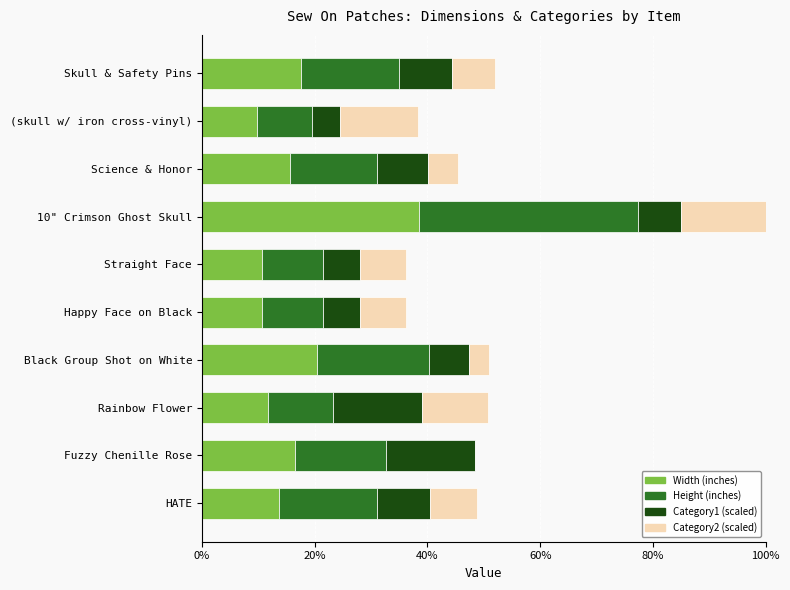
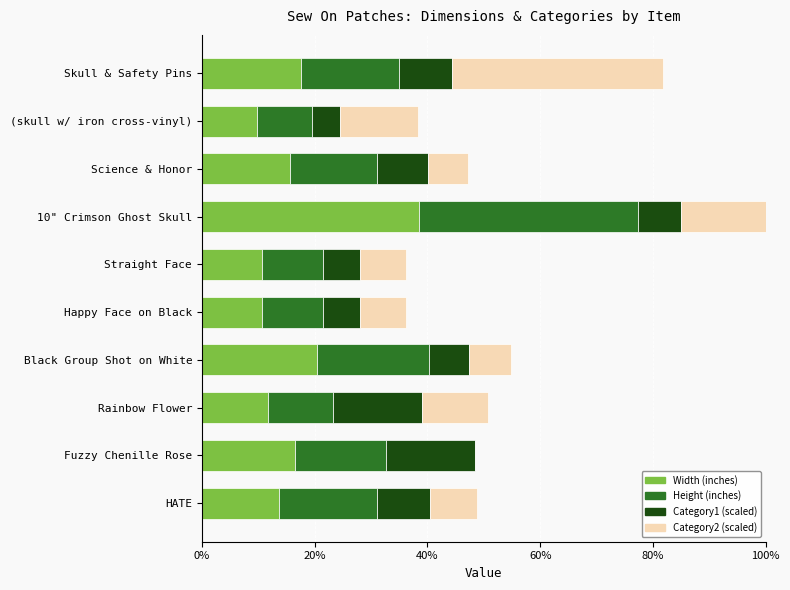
Category2 (scaled), Skull & Safety Pins: 8% -> 37%
Category2 (scaled), Science & Honor: 5% -> 7%
Category2 (scaled), Black Group Shot on White: 3% -> 8%
